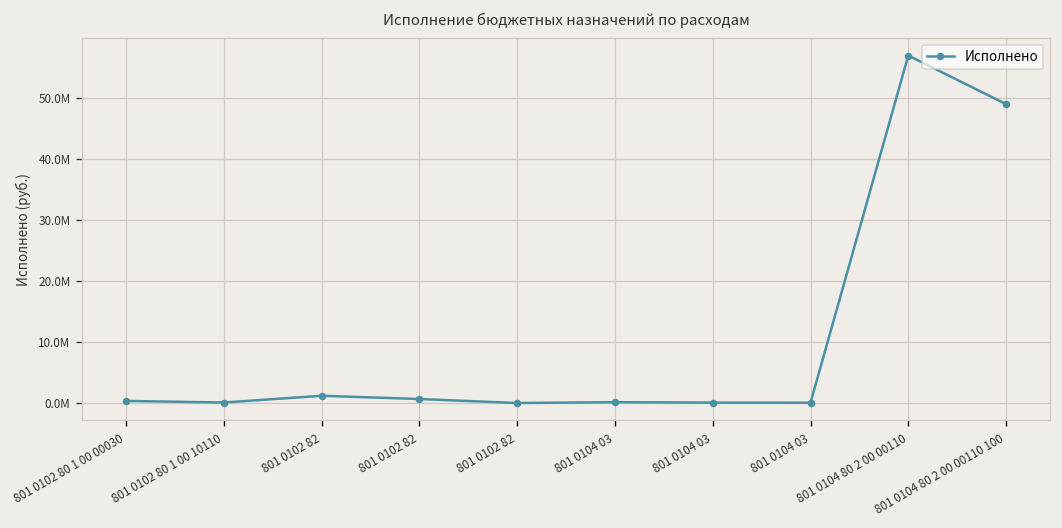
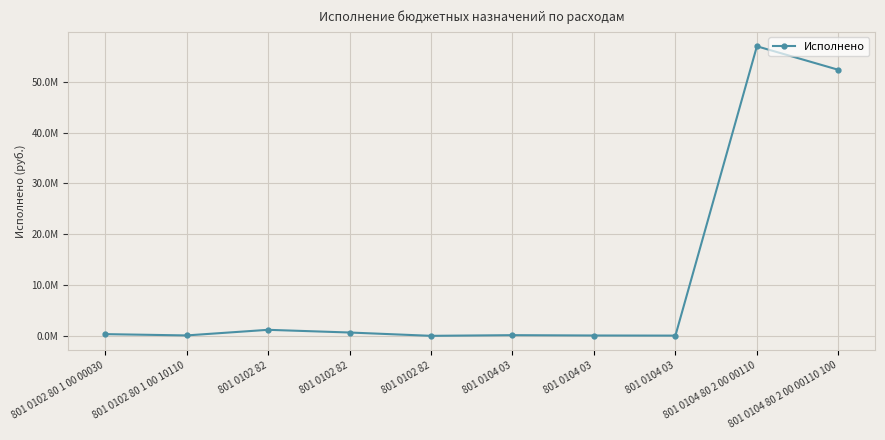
801 0104 80 2 00 00110 100: 49000000 -> 52000000
